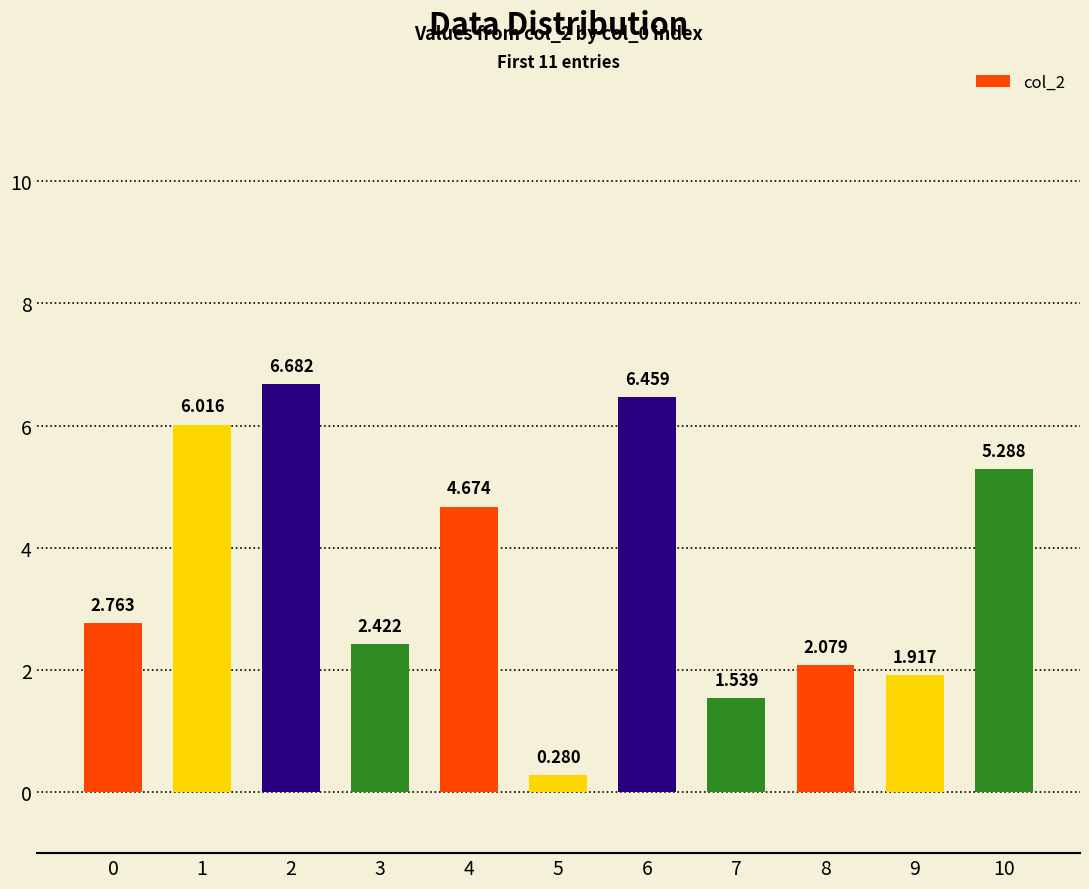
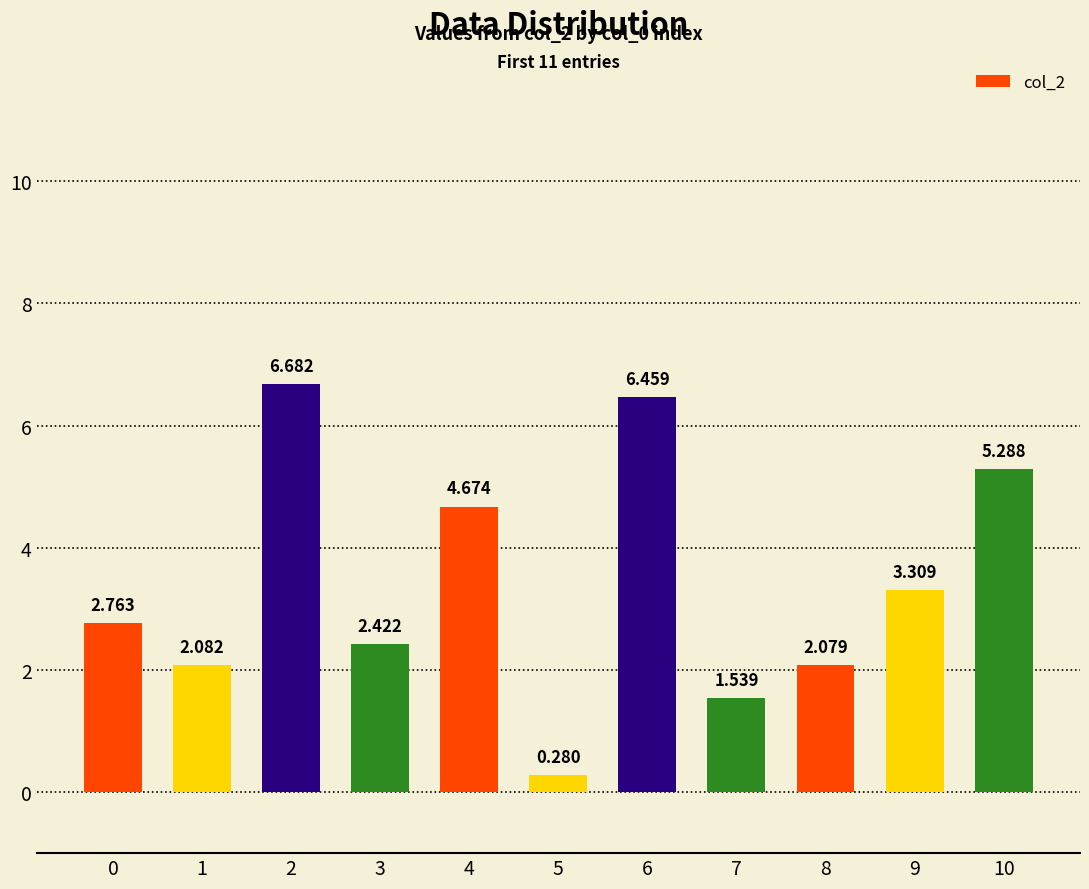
1: 6.016 -> 2.082
9: 1.917 -> 3.309
